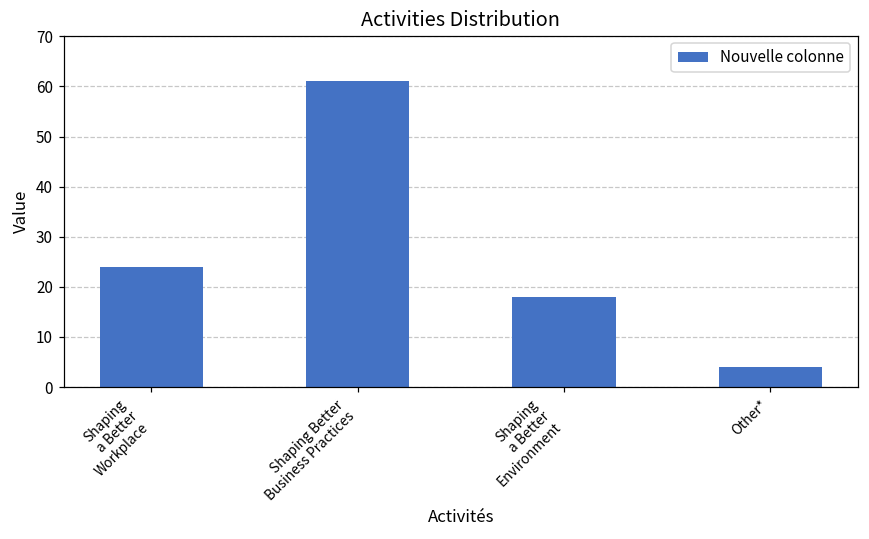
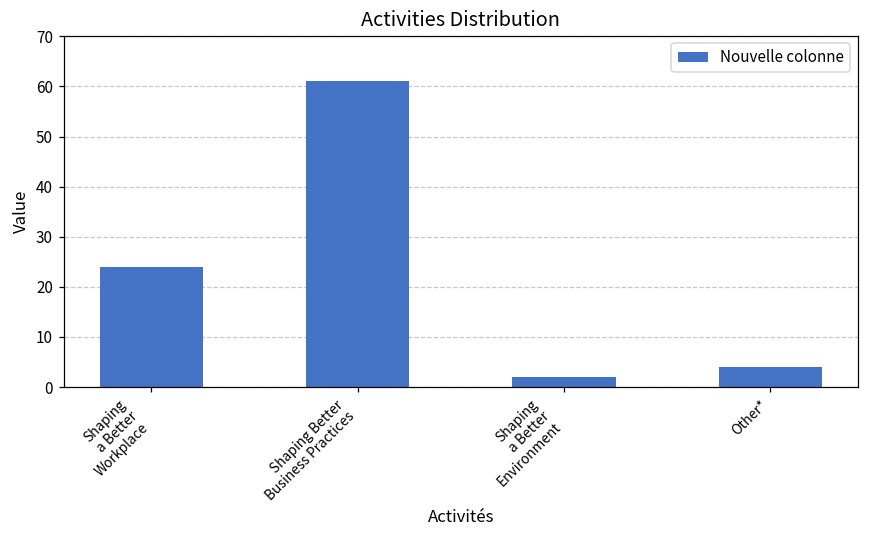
Shaping a Better Environment: 18 -> 2
